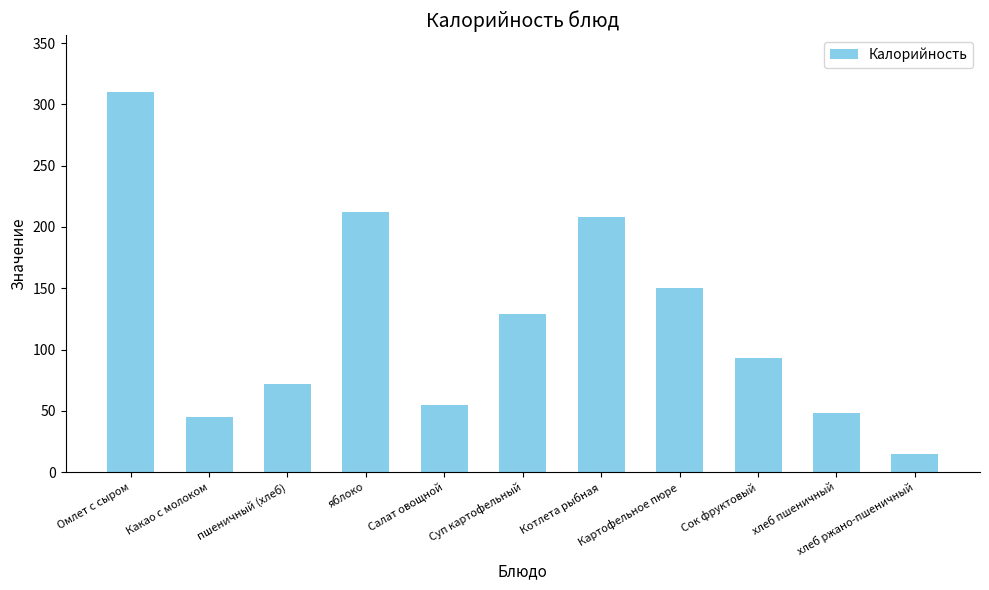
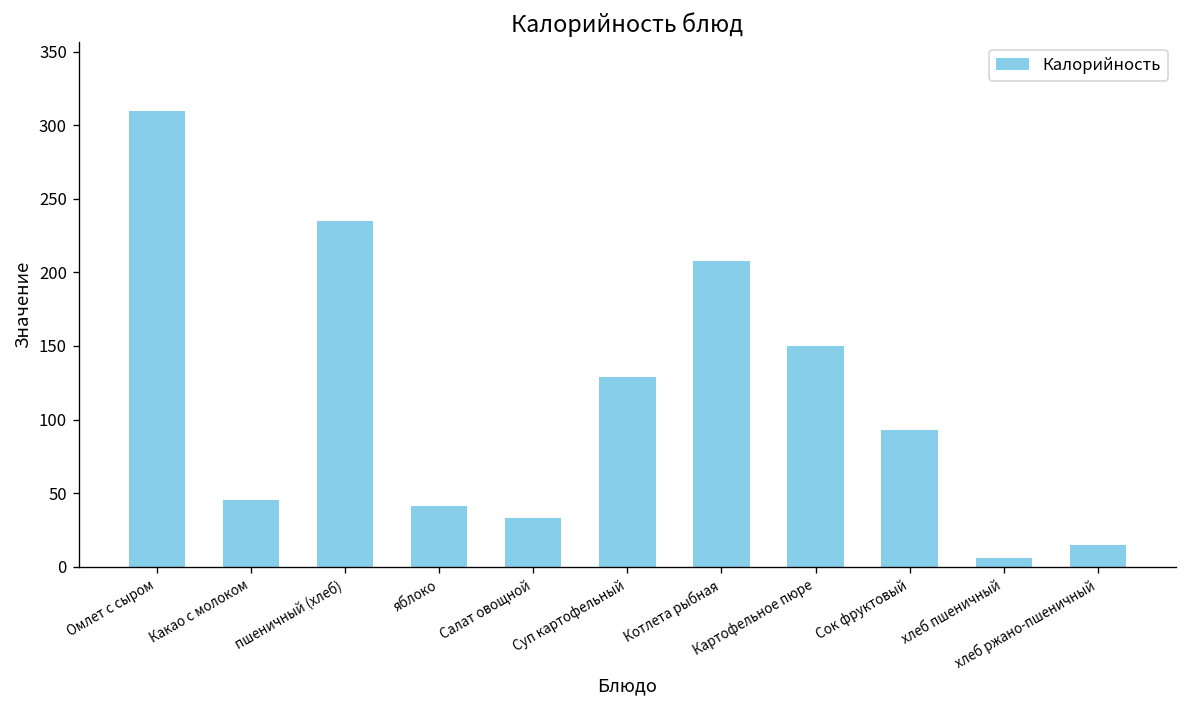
пшеничный (хлеб): 72 -> 235
яблоко: 212 -> 41
Салат овощной: 55 -> 33
хлеб пшеничный: 48 -> 6
